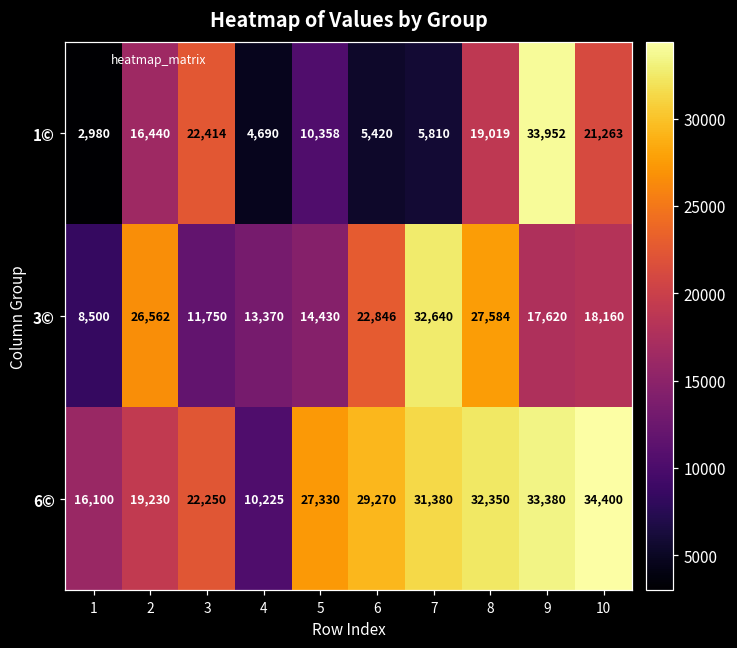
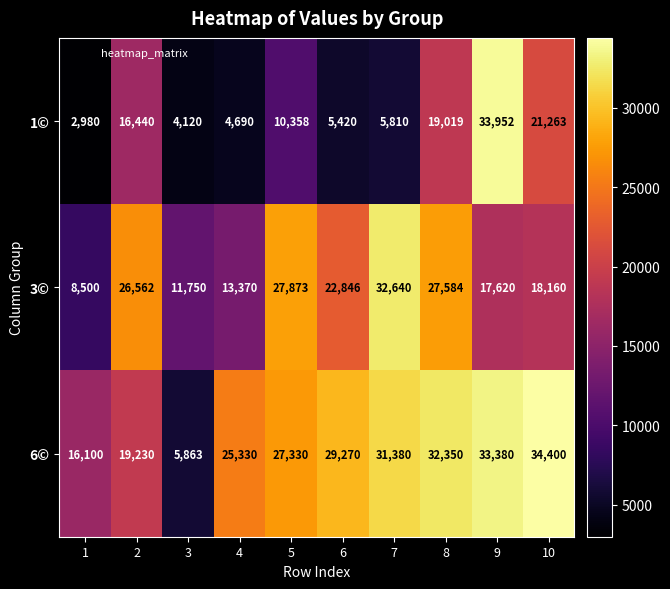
1©, 3: 22,414 -> 4,120
3©, 5: 14,430 -> 27,873
6©, 3: 22,250 -> 5,863
6©, 4: 10,225 -> 25,330
